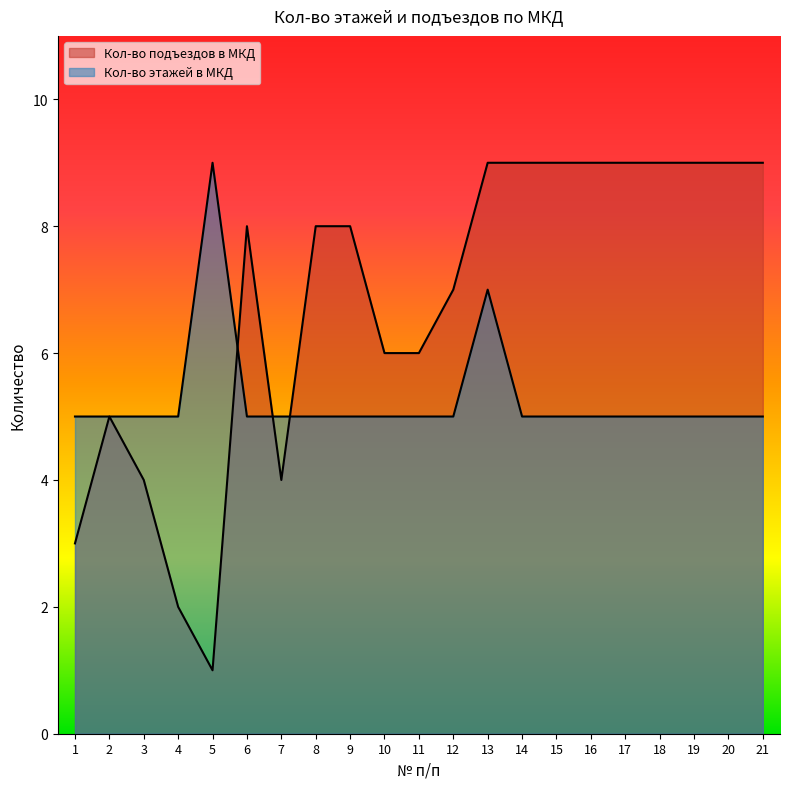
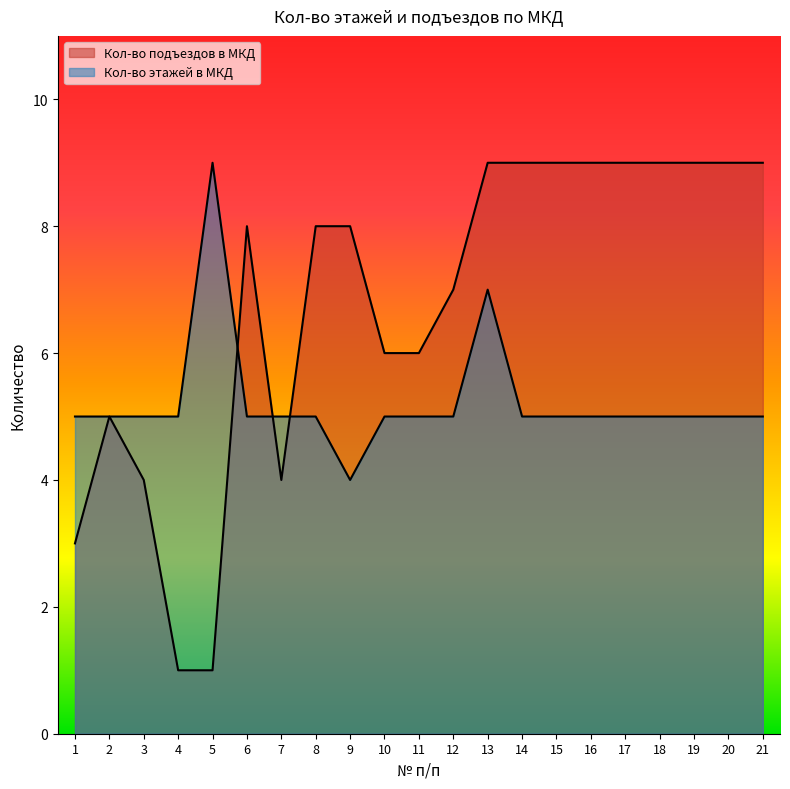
Кол-во подъездов в МКД, 4: 2 -> 1
Кол-во этажей в МКД, 9: 5 -> 4
